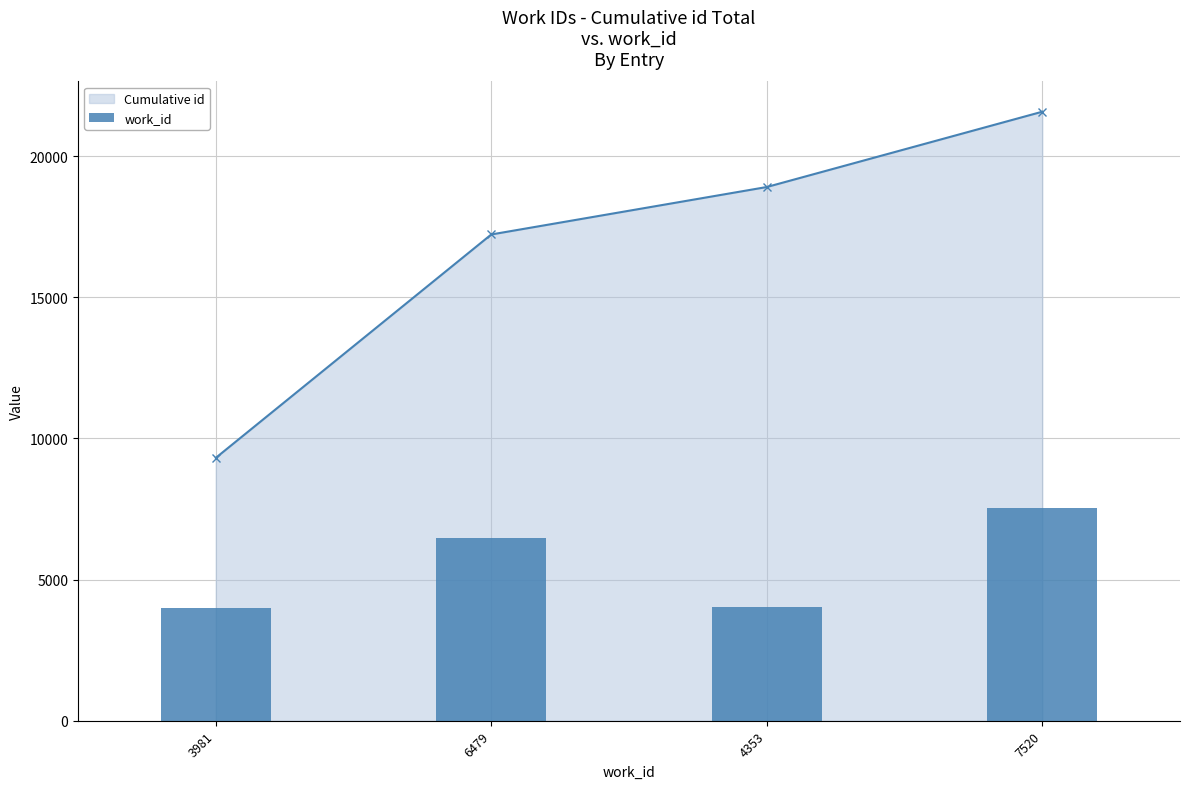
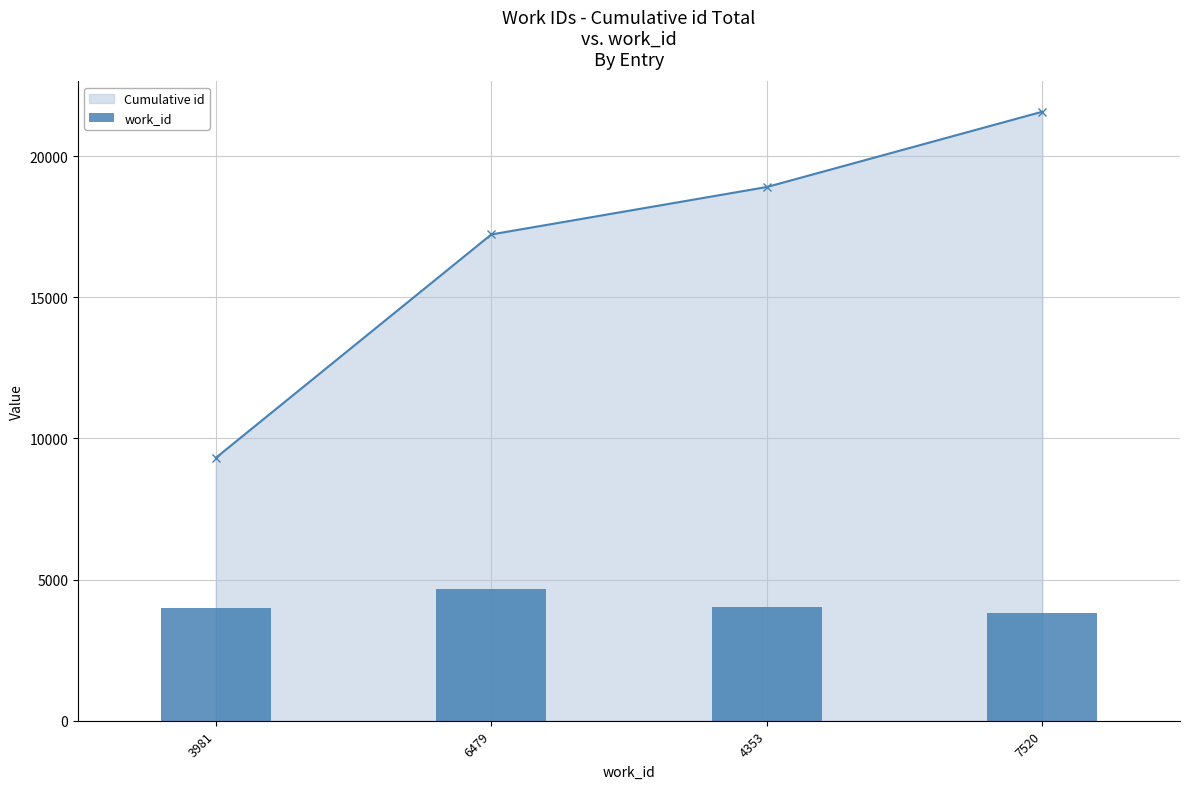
work_id, 6479: 6500 -> 4700
work_id, 7520: 7500 -> 3800
